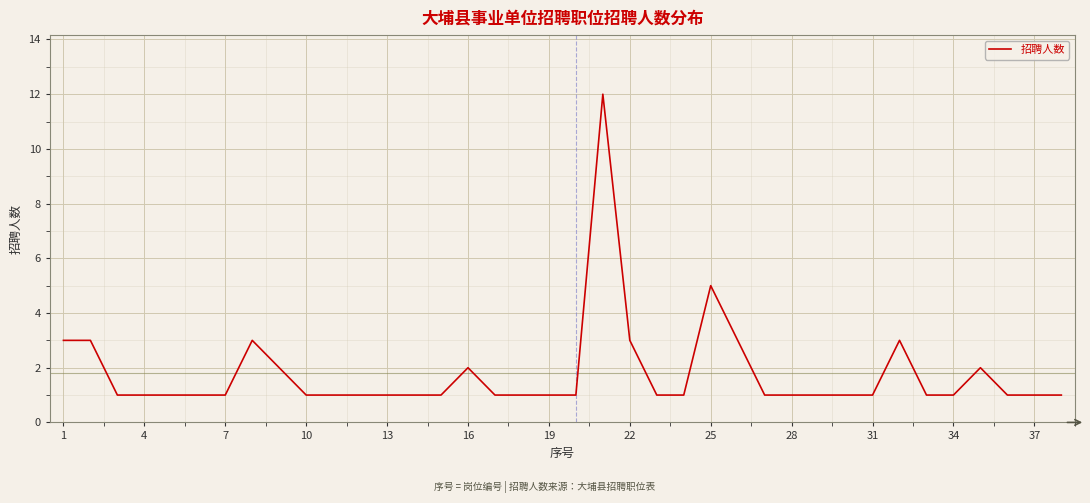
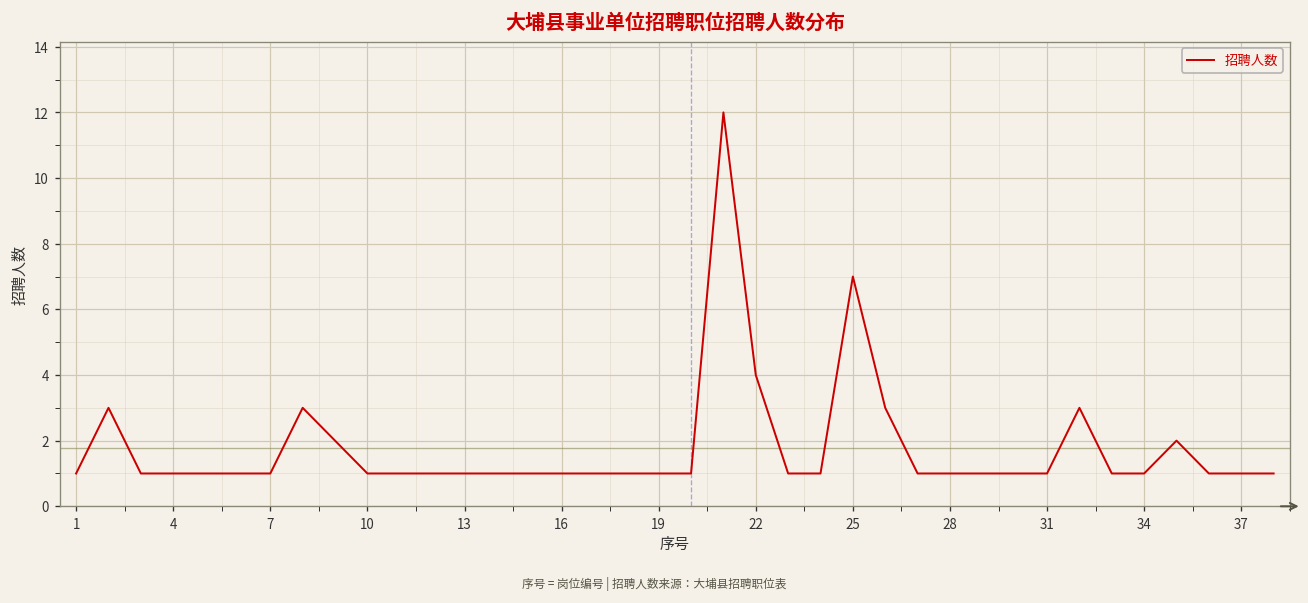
1: 3 -> 1
16: 2 -> 1
22: 3 -> 4
25: 5 -> 7
